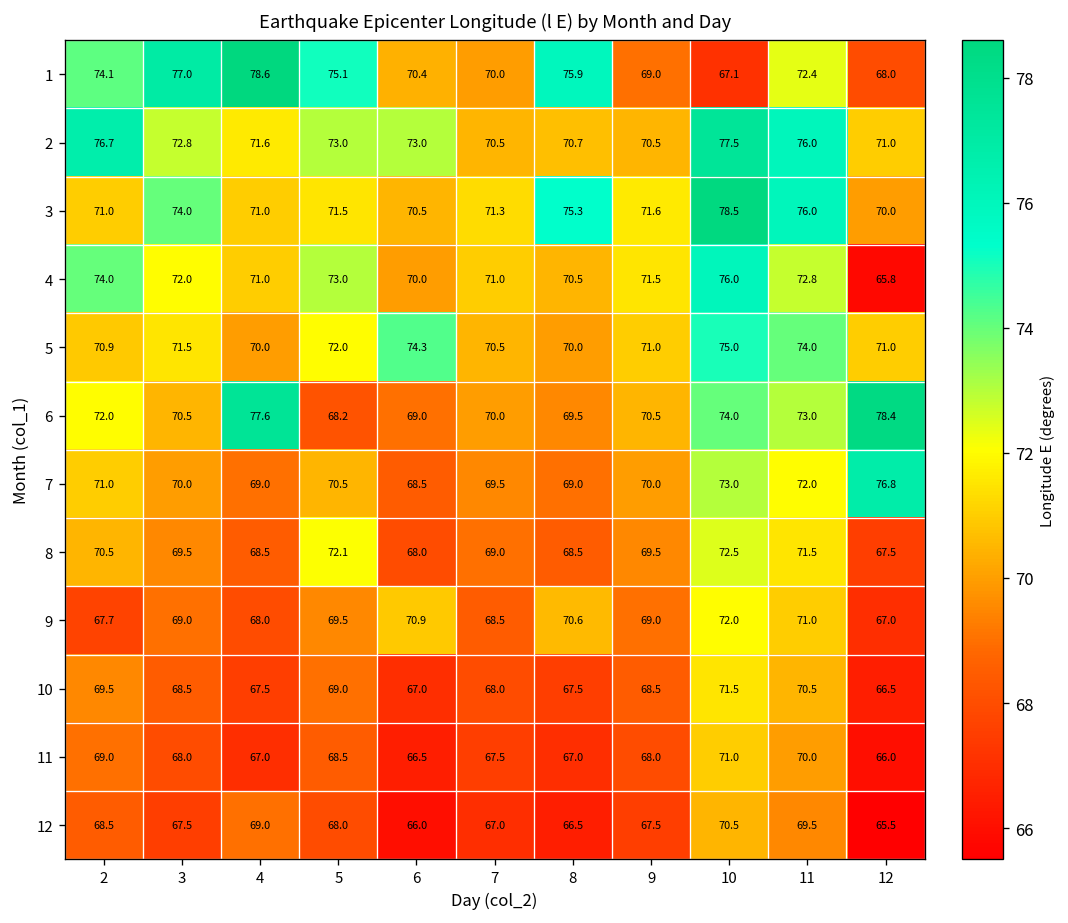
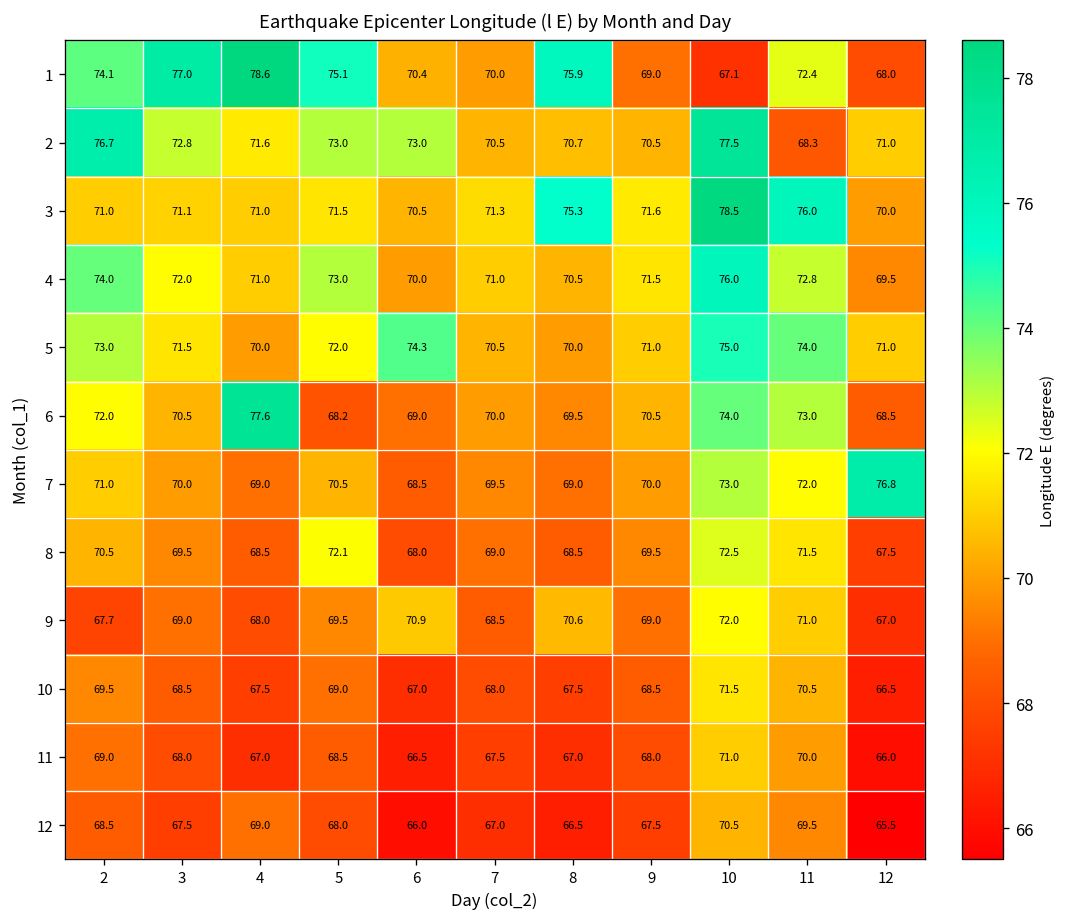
2, 11: 76.0 -> 68.3
3, 3: 74.0 -> 71.1
4, 12: 65.8 -> 69.5
5, 2: 70.9 -> 73.0
6, 12: 78.4 -> 68.5
